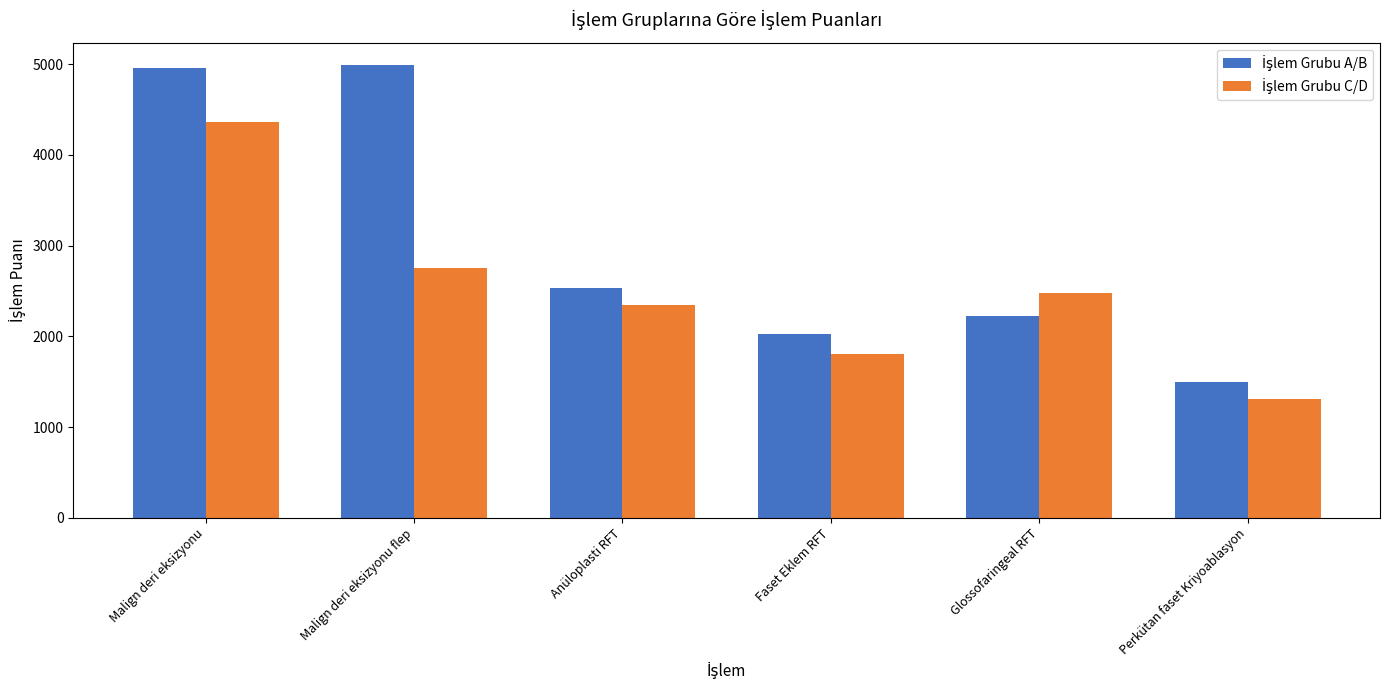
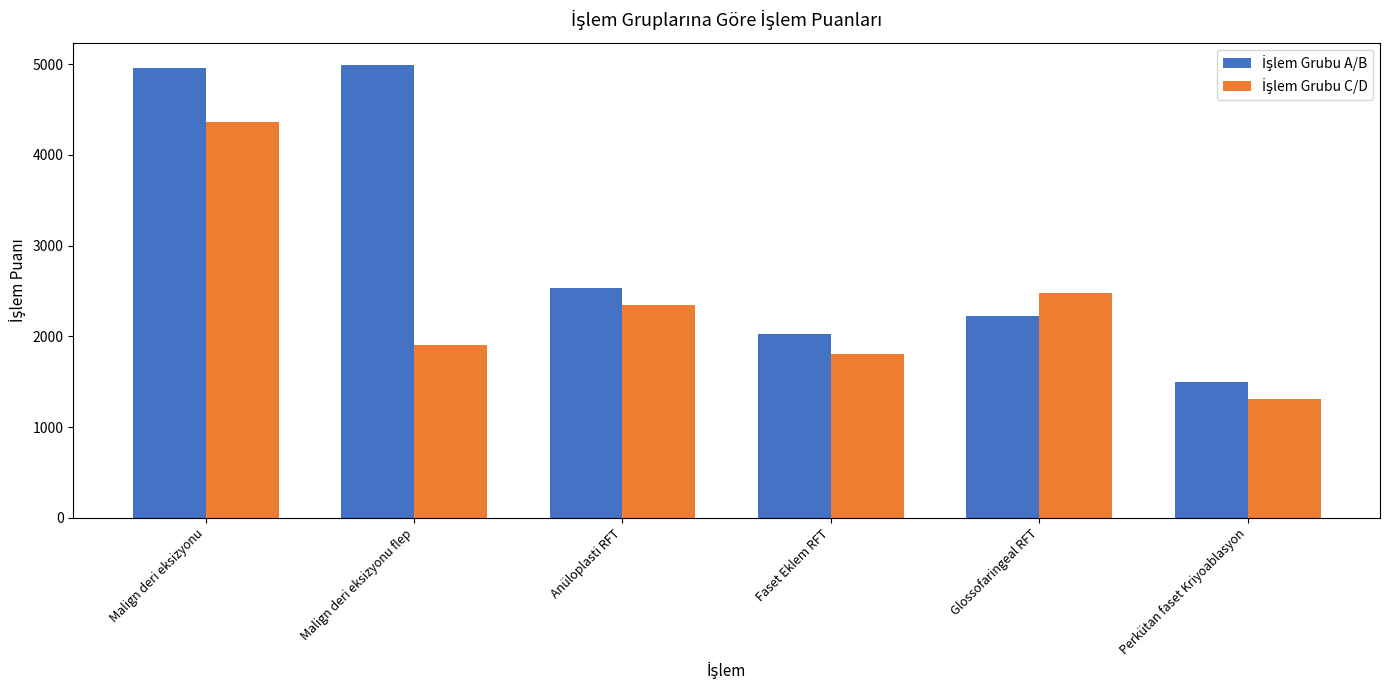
İşlem Grubu C/D, Malign deri eksizyonu flep: 2800 -> 1900
